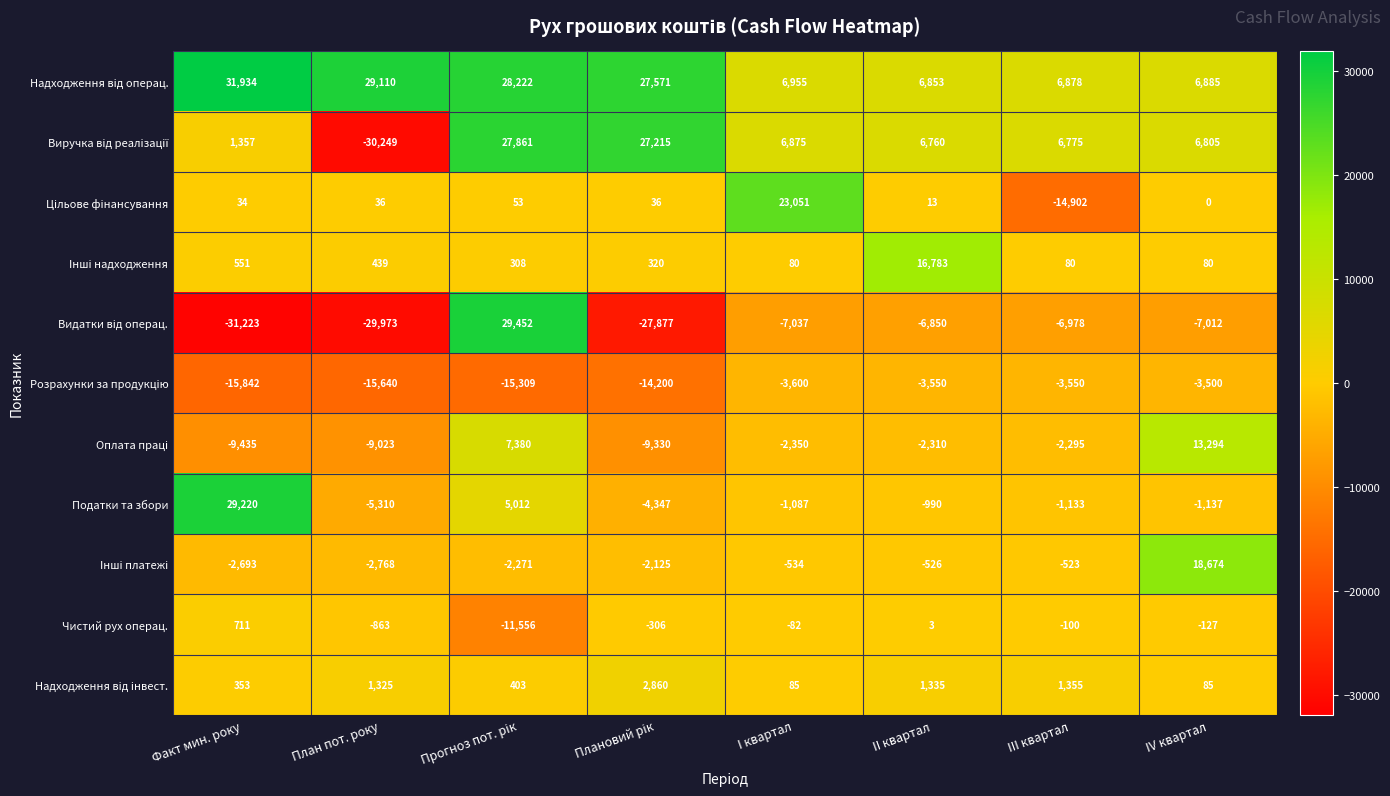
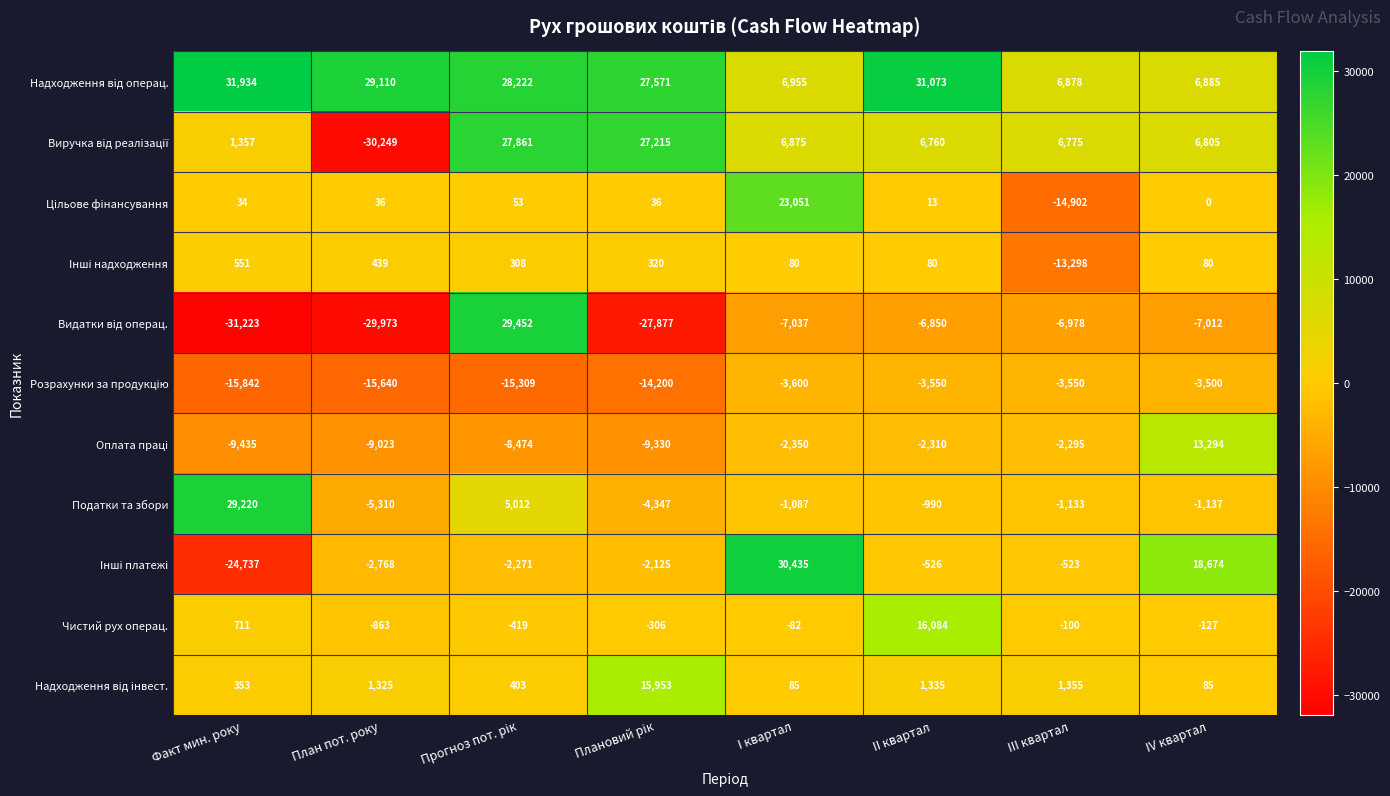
Надходження від операц., ІІ квартал: 6,853 -> 31,073
Інші надходження, ІІ квартал: 16,783 -> 80
Інші надходження, ІІІ квартал: 80 -> -13,298
Оплата праці, Прогноз пот. рік: 7,380 -> -8,474
Інші платежі, Факт мин. року: -2,693 -> -24,737
Інші платежі, І квартал: -534 -> 30,435
Чистий рух операц., Прогноз пот. рік: -11,556 -> -419
Чистий рух операц., ІІ квартал: 3 -> 16,084
Надходження від інвест., Плановий рік: 2,860 -> 15,953
